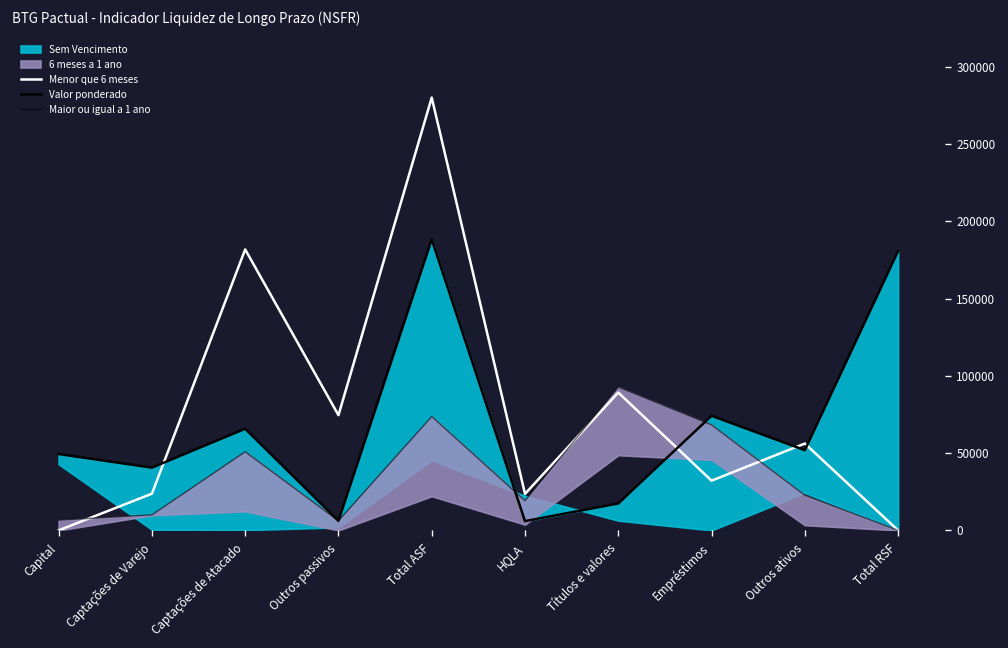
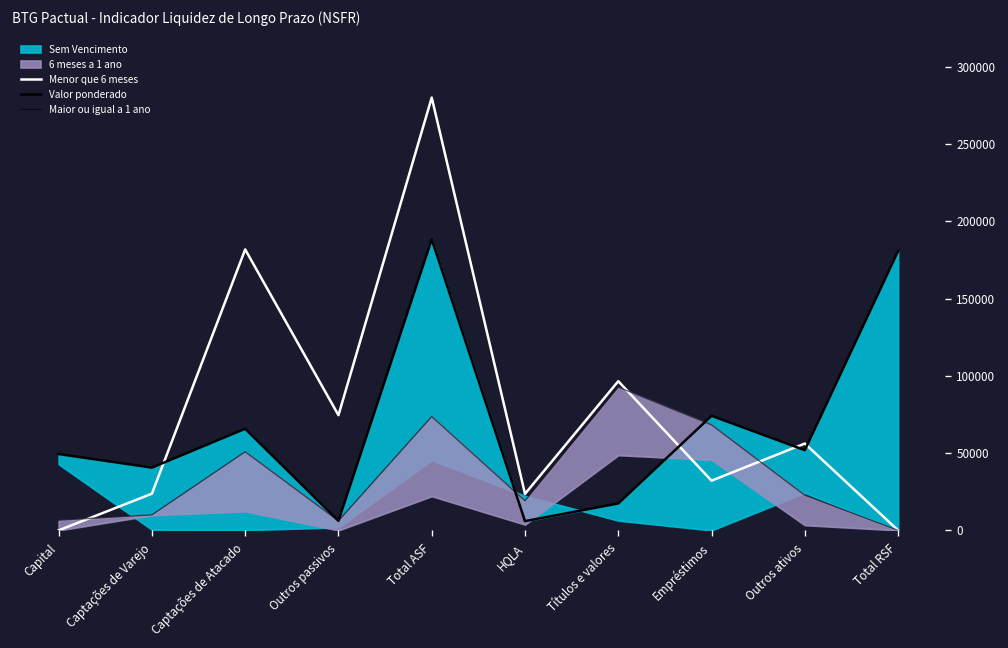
Menor que 6 meses, Títulos e valores: 89000 -> 97000
